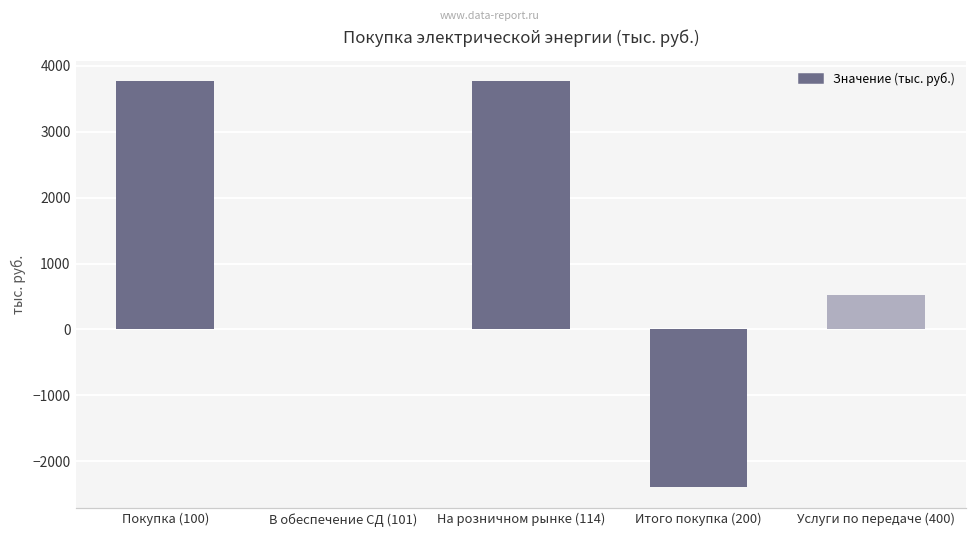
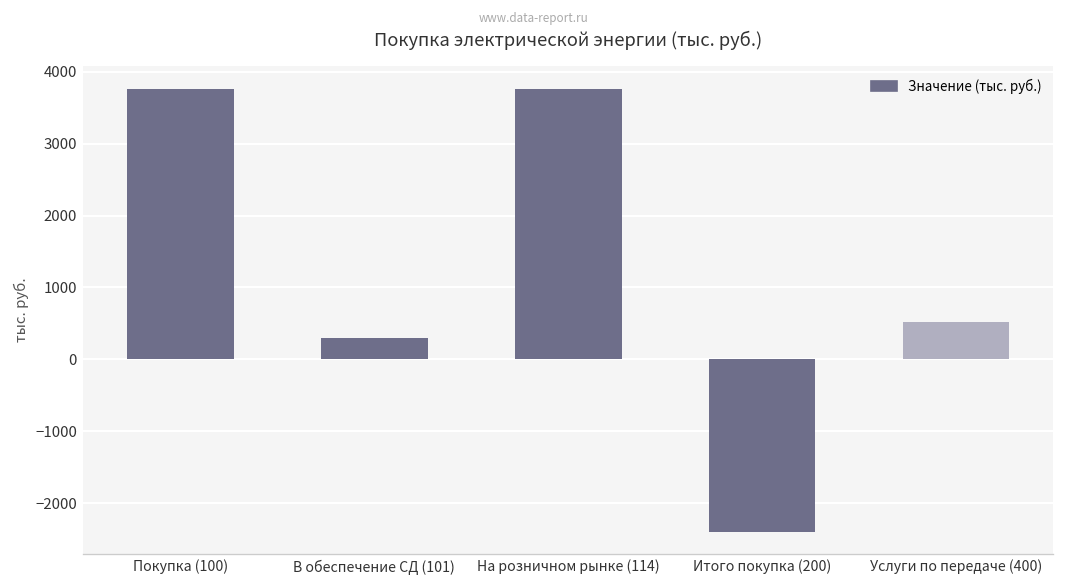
В обеспечение СД (101): 0 -> 300
